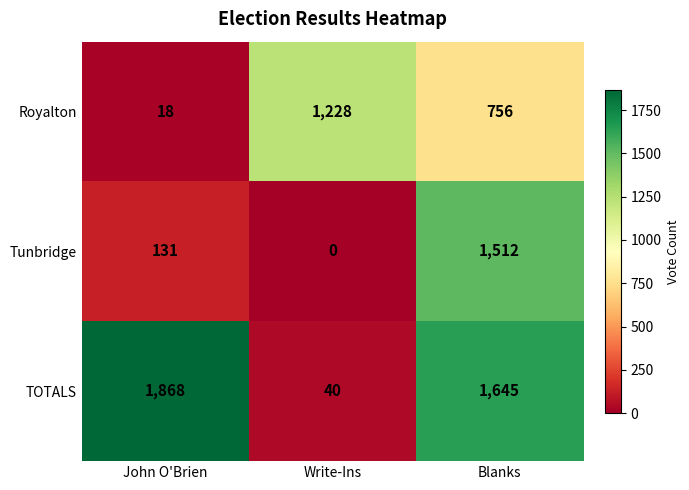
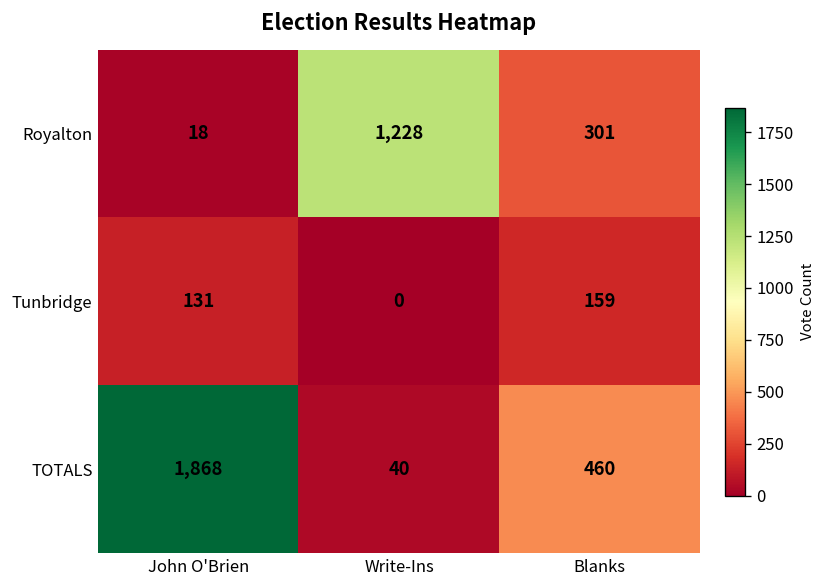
Royalton, Blanks: 756 -> 301
Tunbridge, Blanks: 1,512 -> 159
TOTALS, Blanks: 1,645 -> 460
